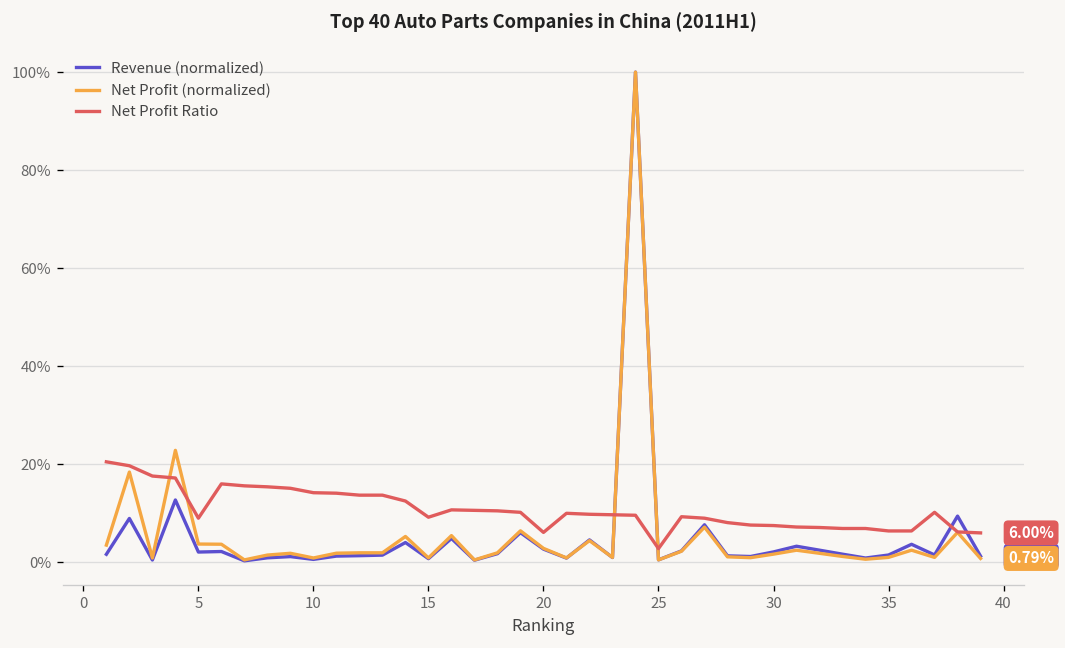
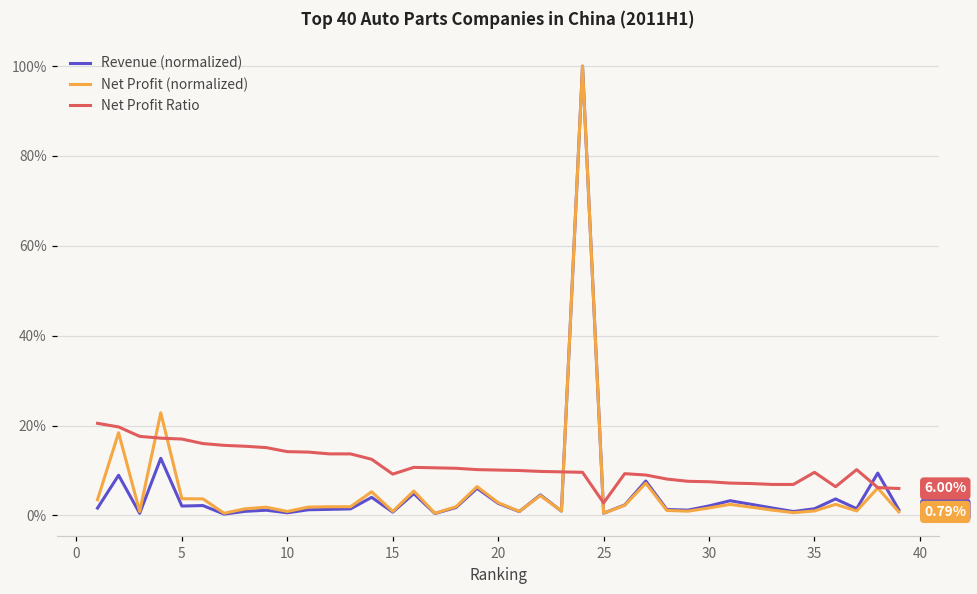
Net Profit Ratio, 5: 9% -> 17%
Net Profit Ratio, 20: 6% -> 10%
Net Profit Ratio, 35: 6% -> 10%
